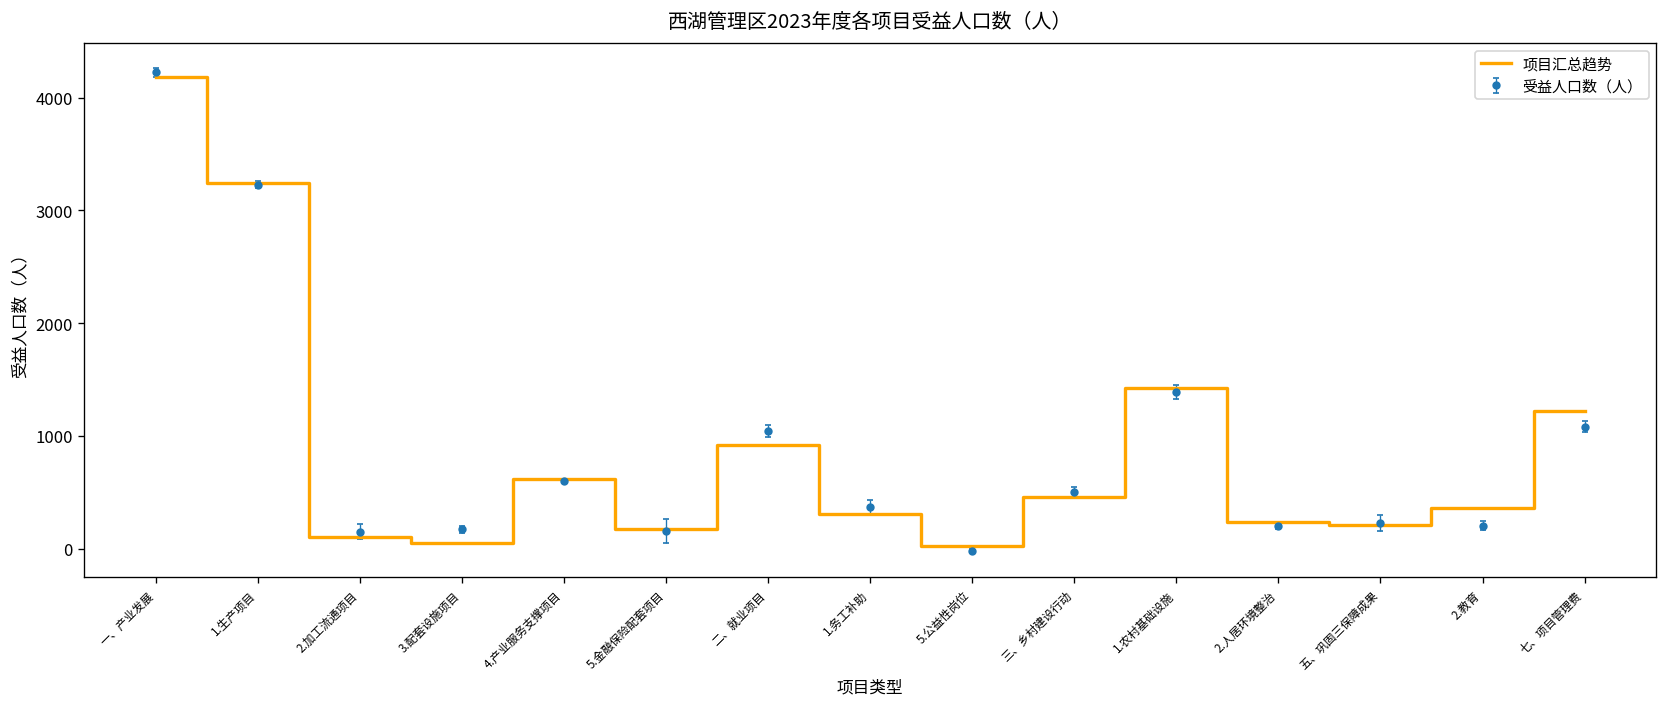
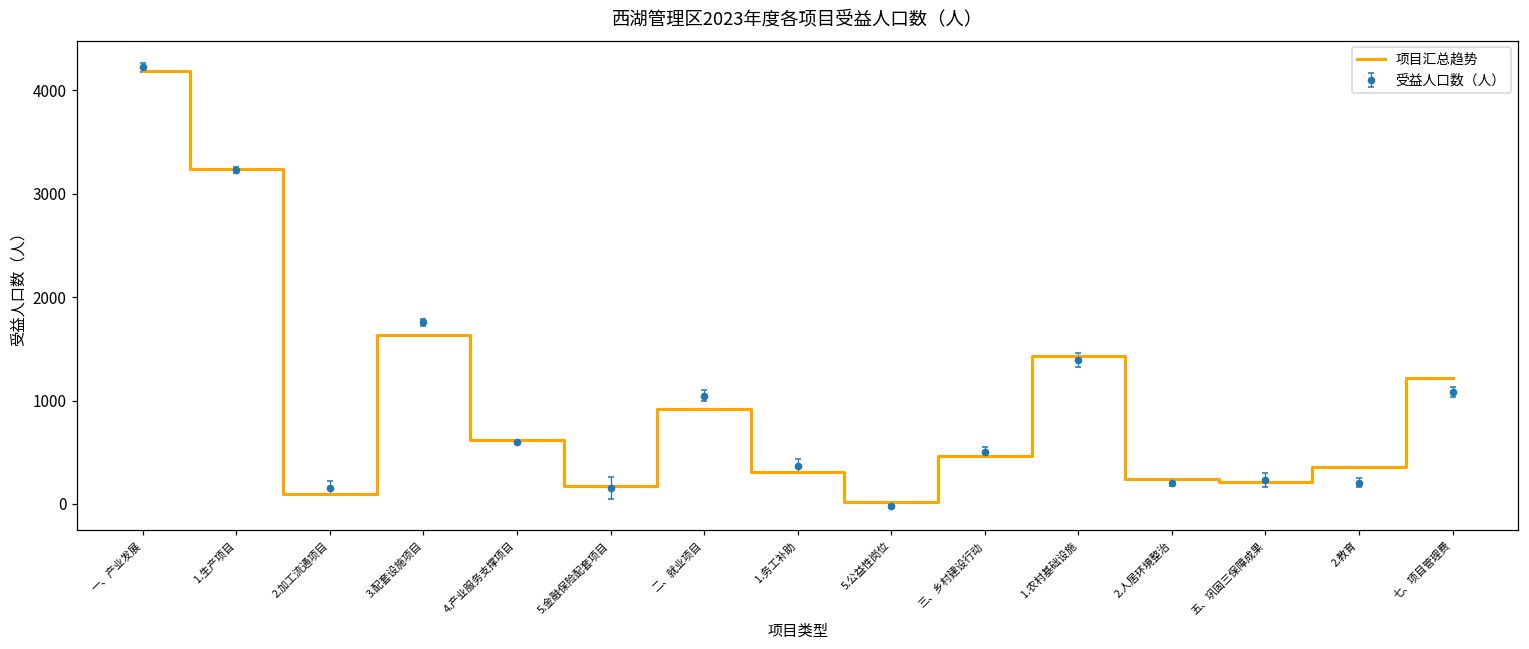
项目汇总趋势, 3.配套设施项目: 100 -> 1600
